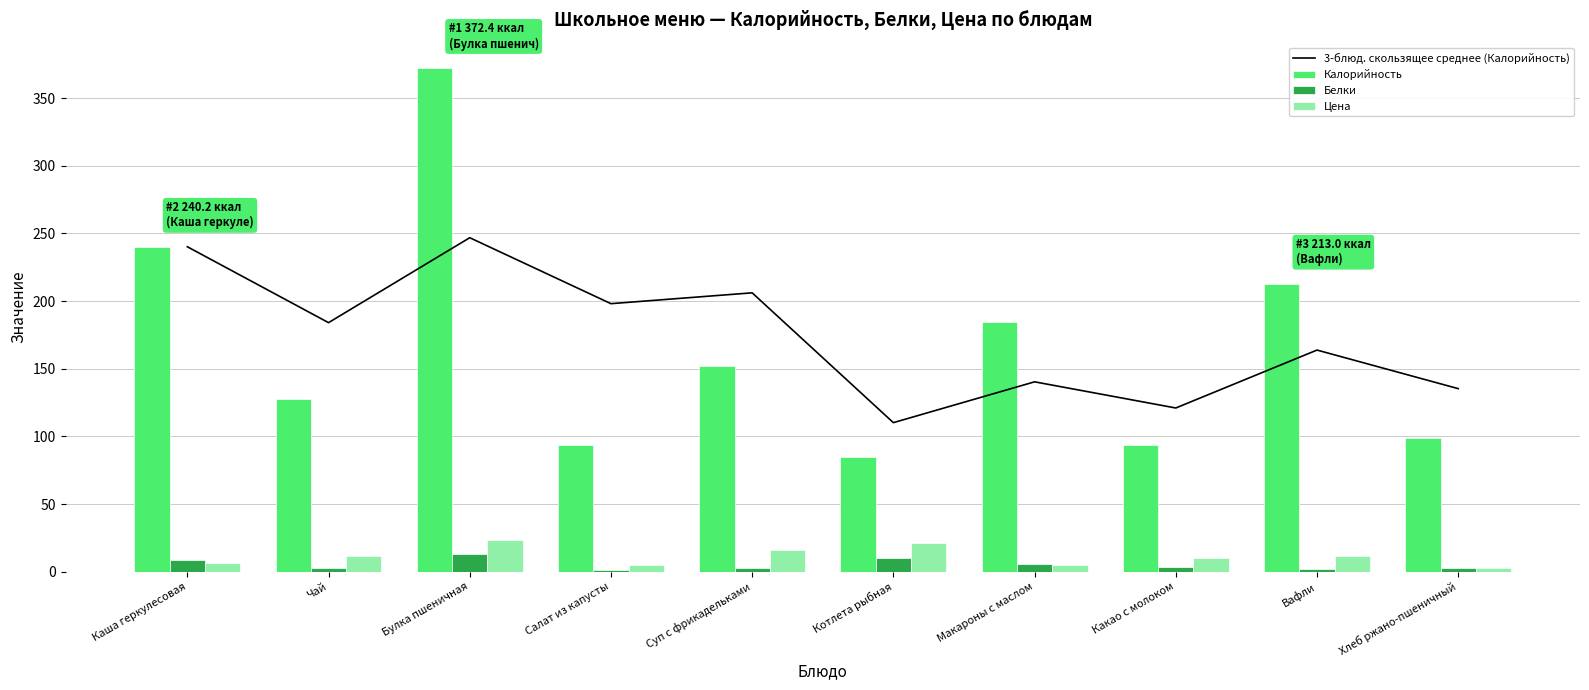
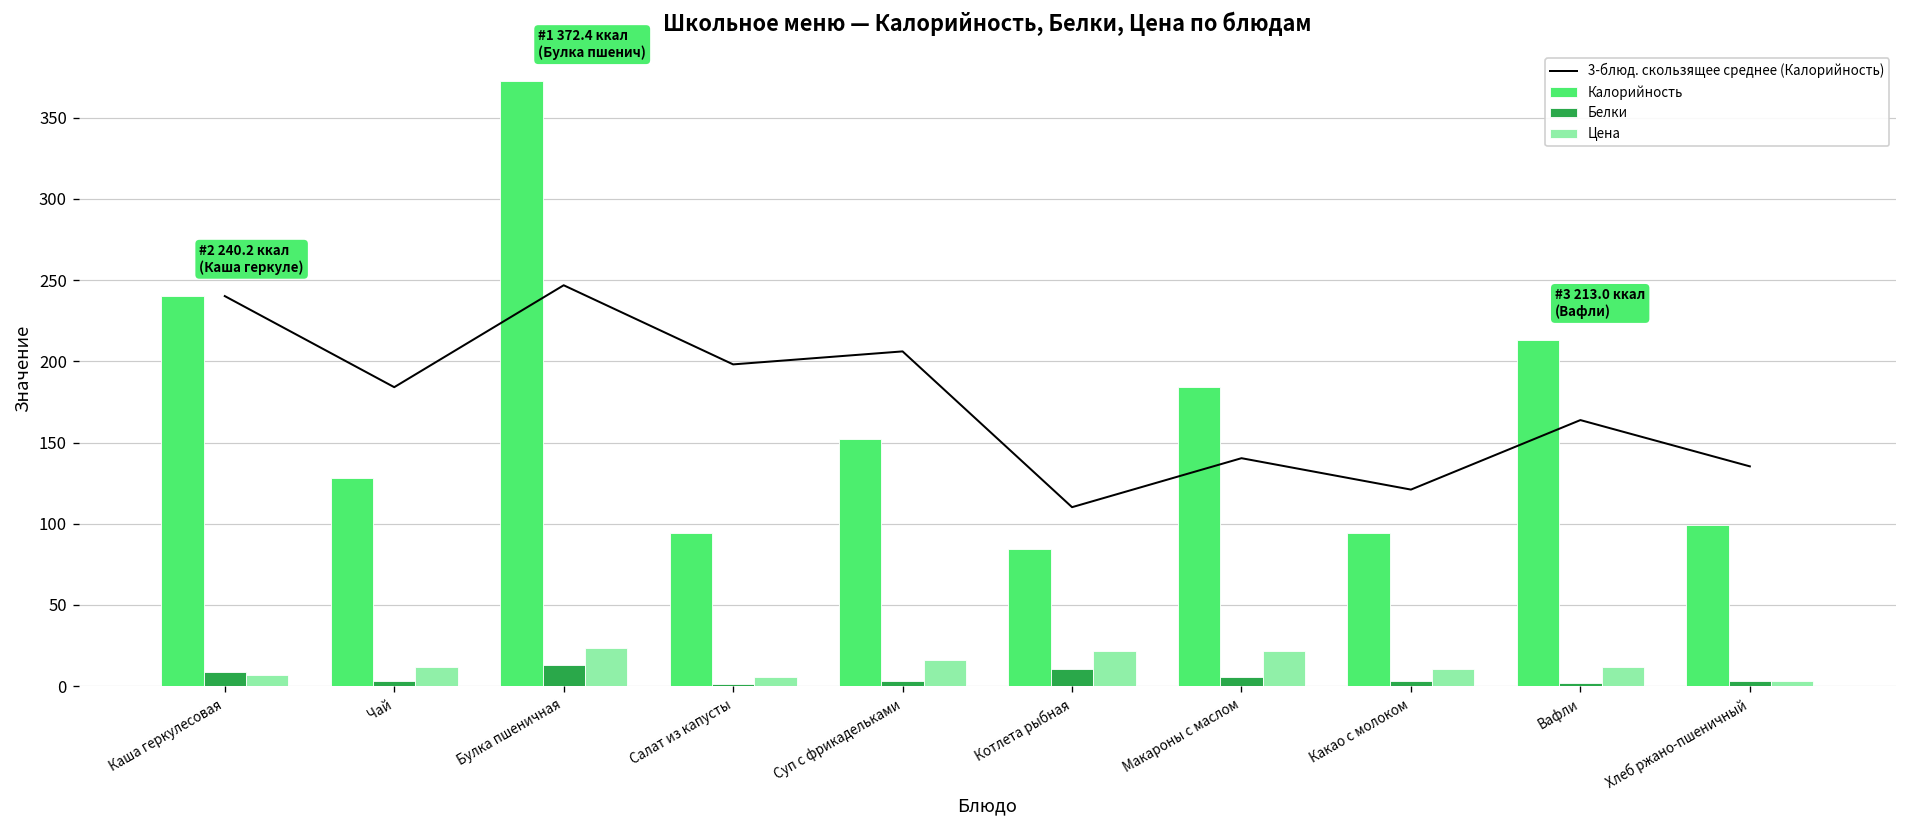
Цена, Макароны с маслом: 5 -> 22
